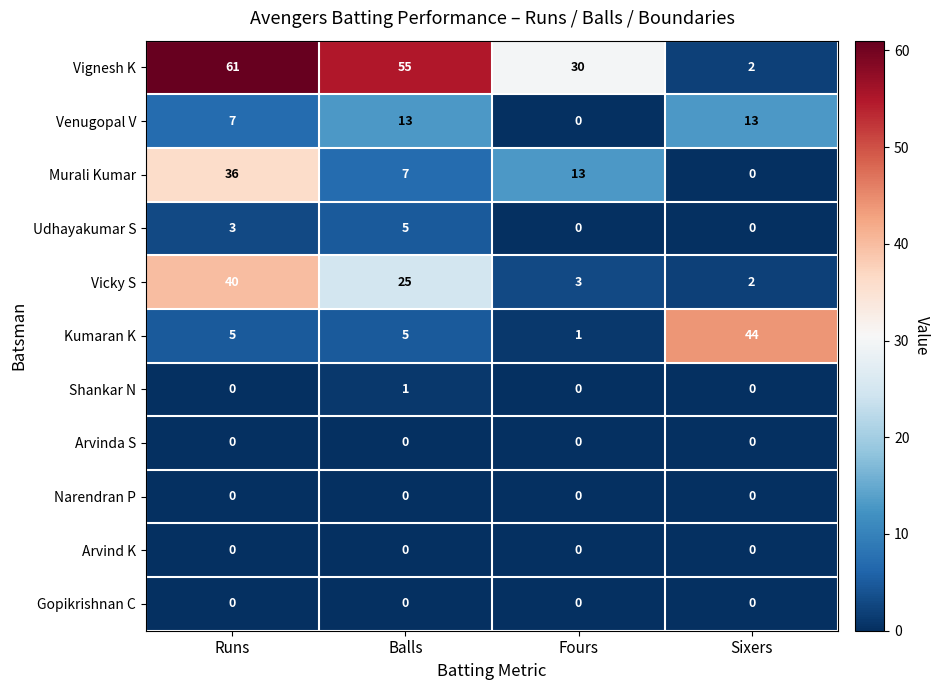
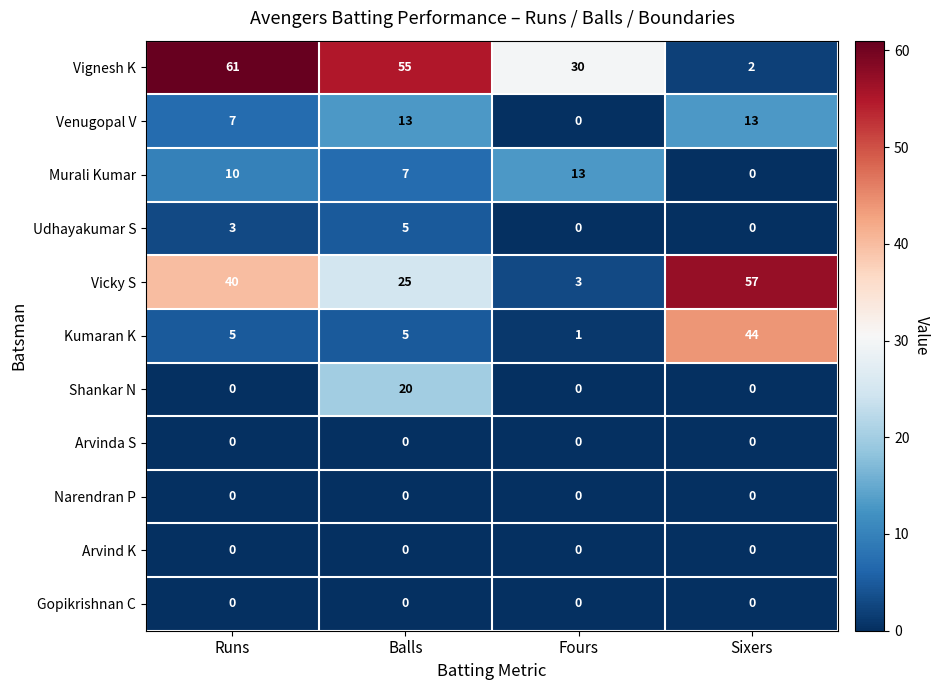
Murali Kumar, Runs: 36 -> 10
Vicky S, Sixers: 2 -> 57
Shankar N, Balls: 1 -> 20
